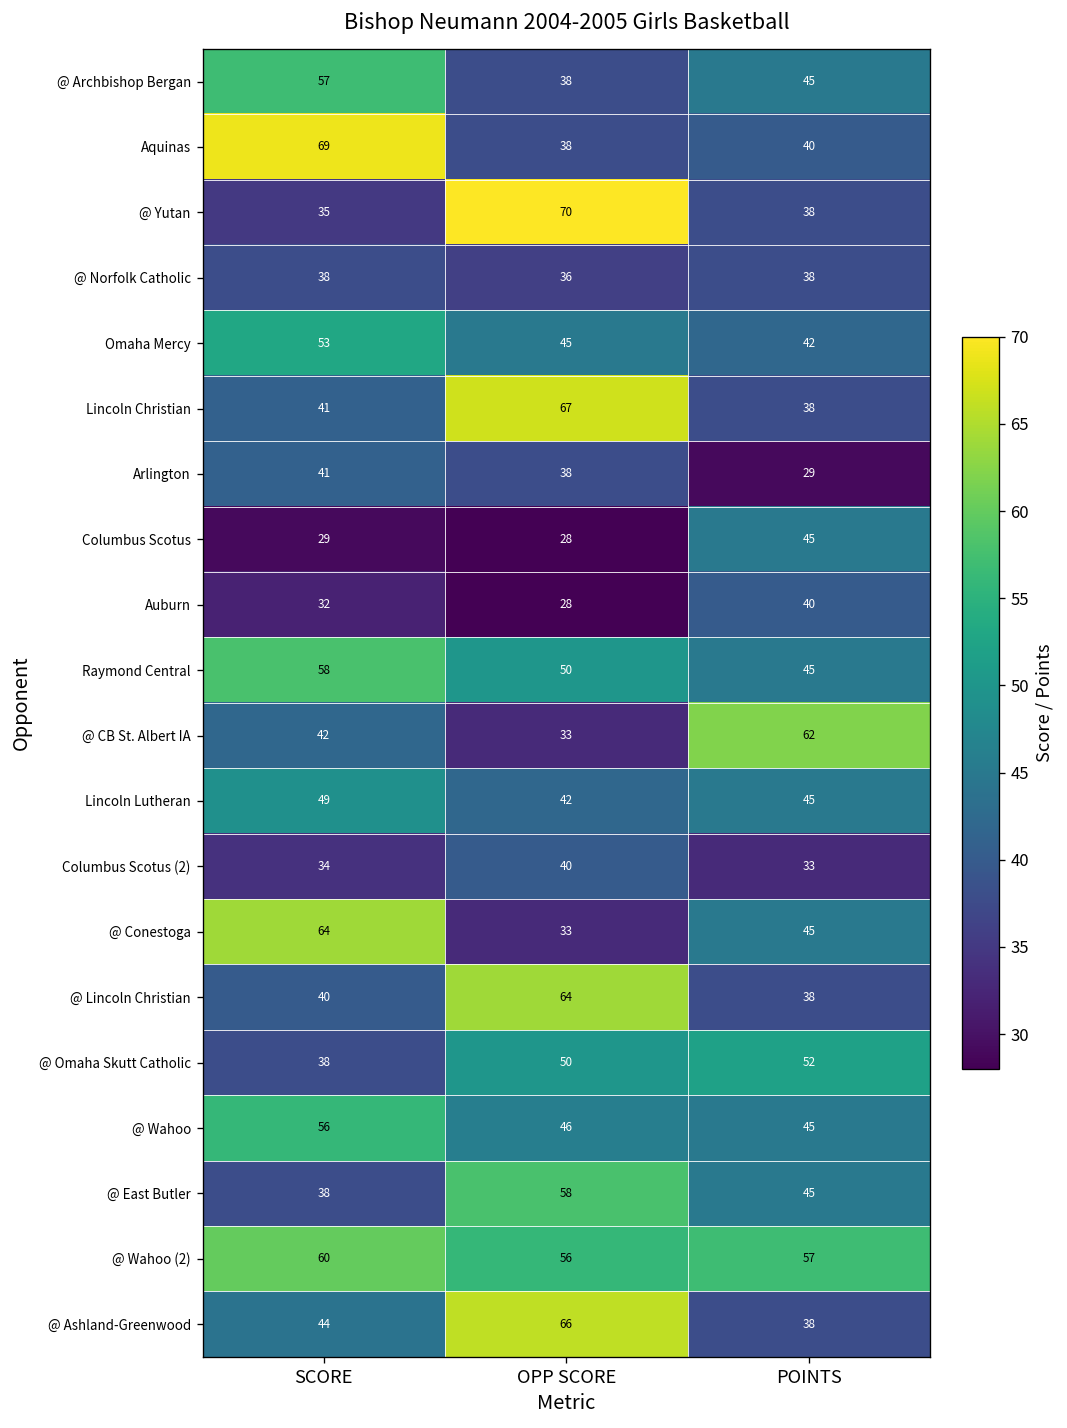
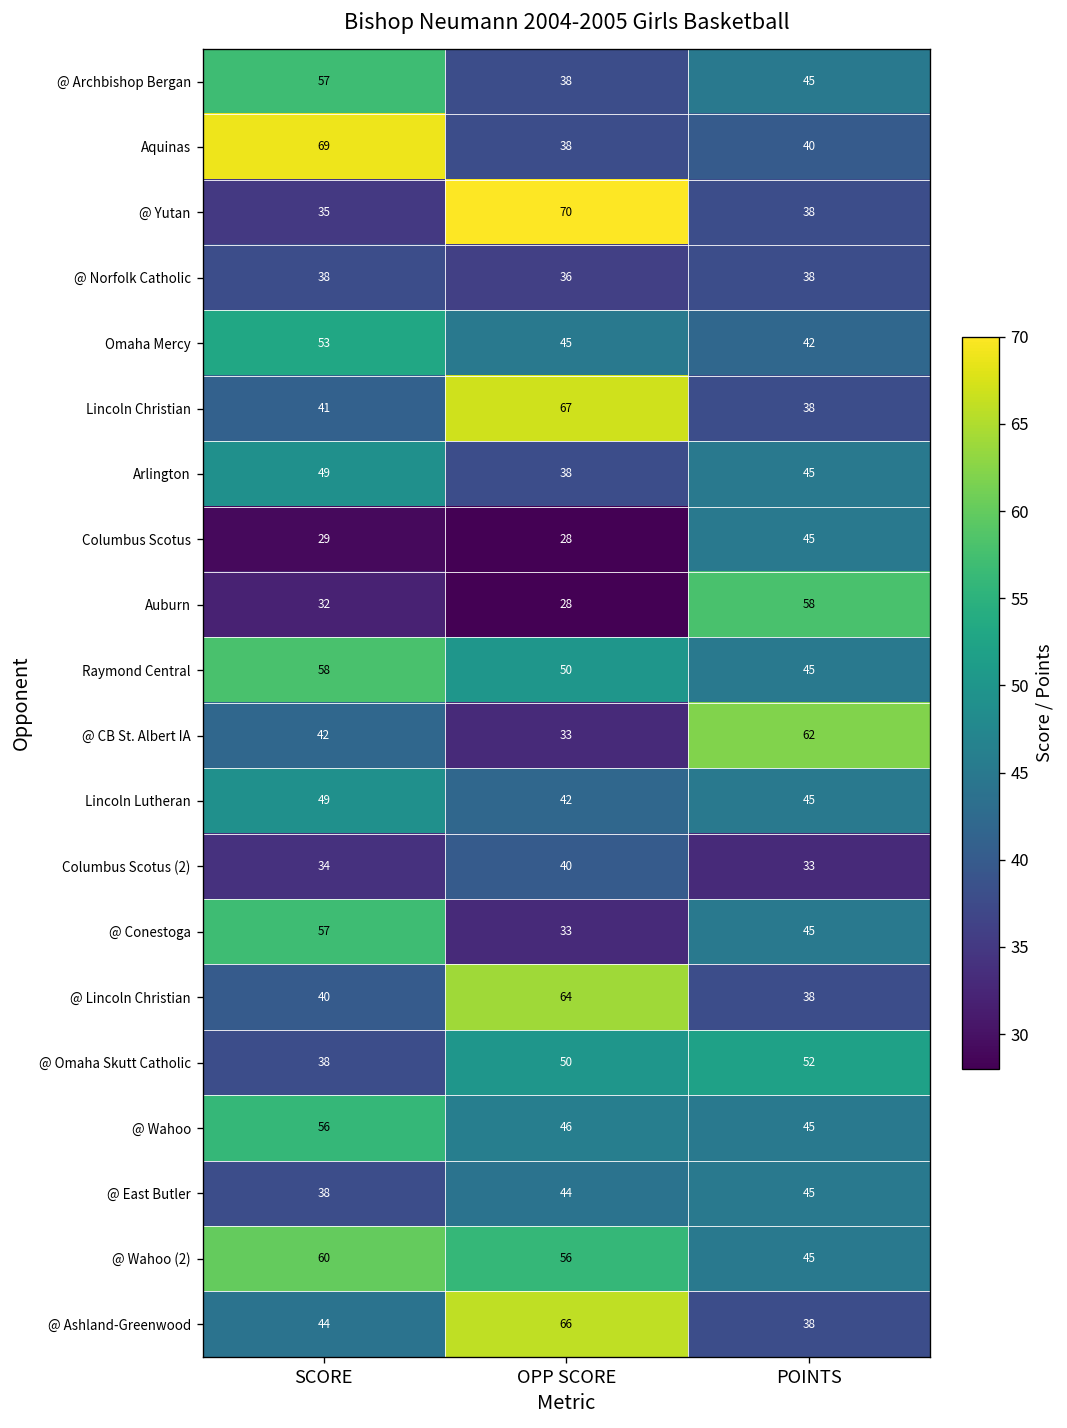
Arlington, SCORE: 41 -> 49
Arlington, POINTS: 29 -> 45
Auburn, POINTS: 40 -> 58
@ Conestoga, SCORE: 64 -> 57
@ East Butler, OPP SCORE: 58 -> 44
@ Wahoo (2), POINTS: 57 -> 45
